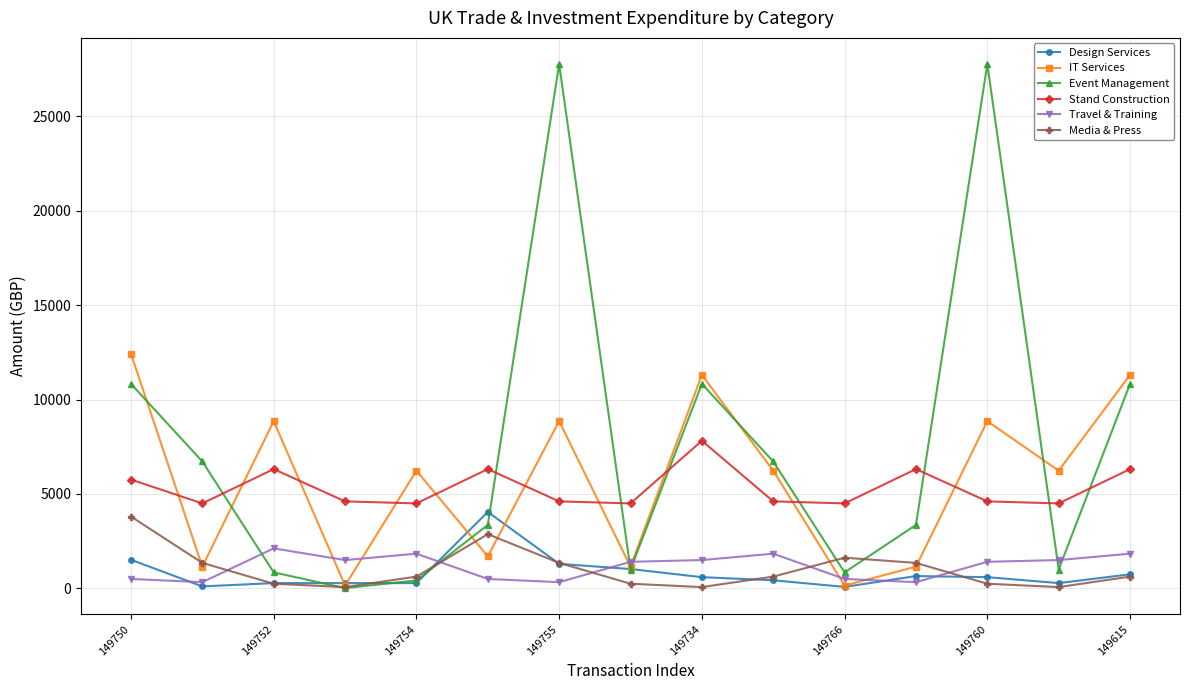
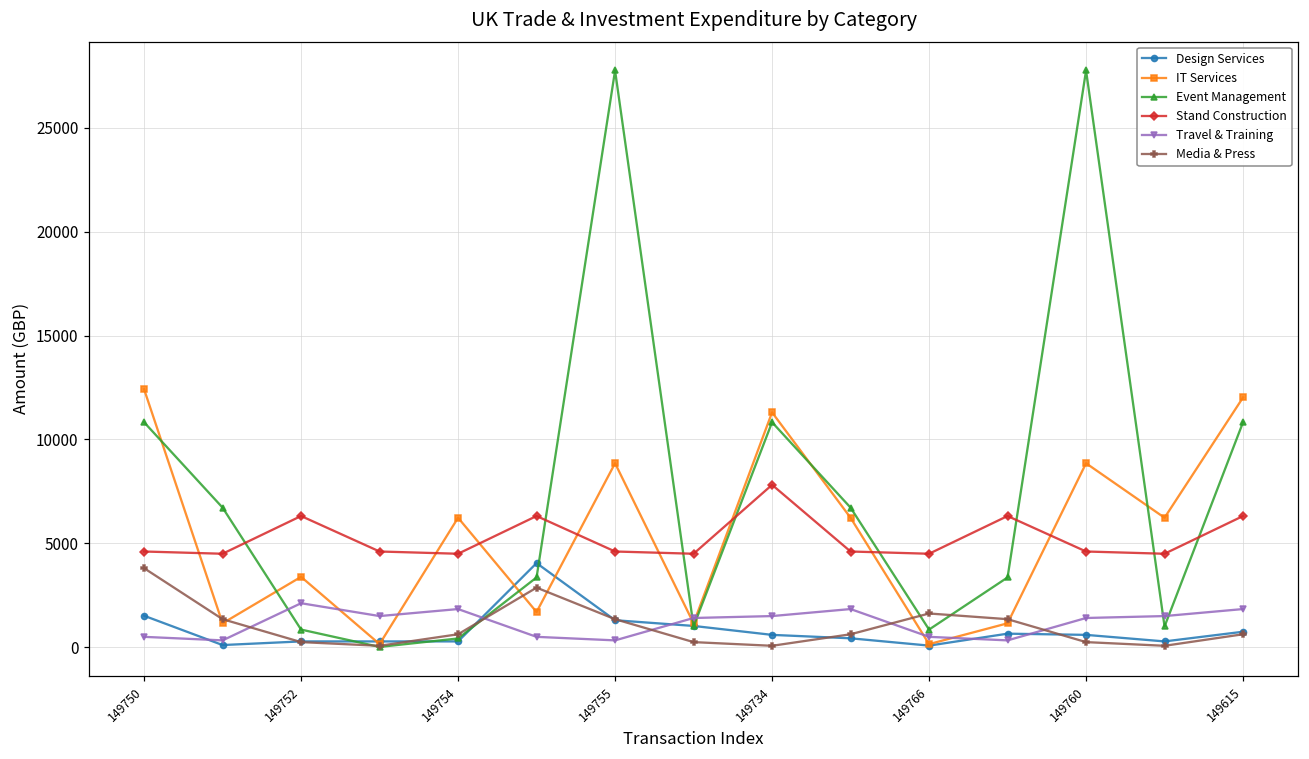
Stand Construction, 149750: 5800 -> 4600
IT Services, 149752: 8900 -> 3400
IT Services, 149615: 11300 -> 12000
